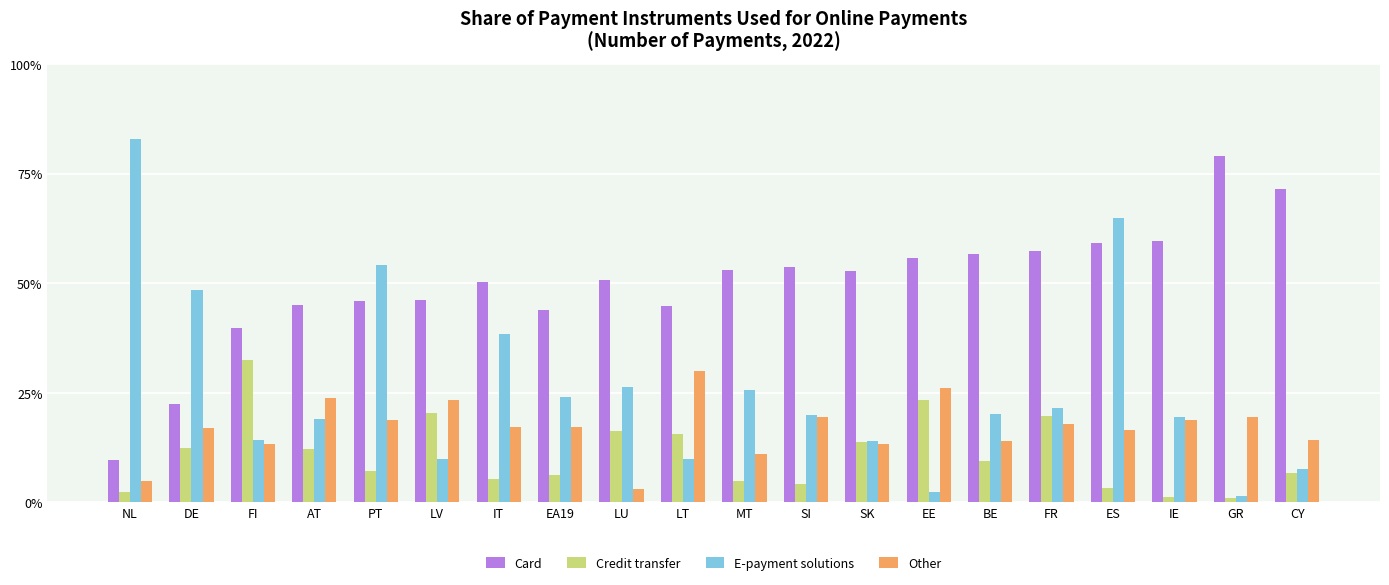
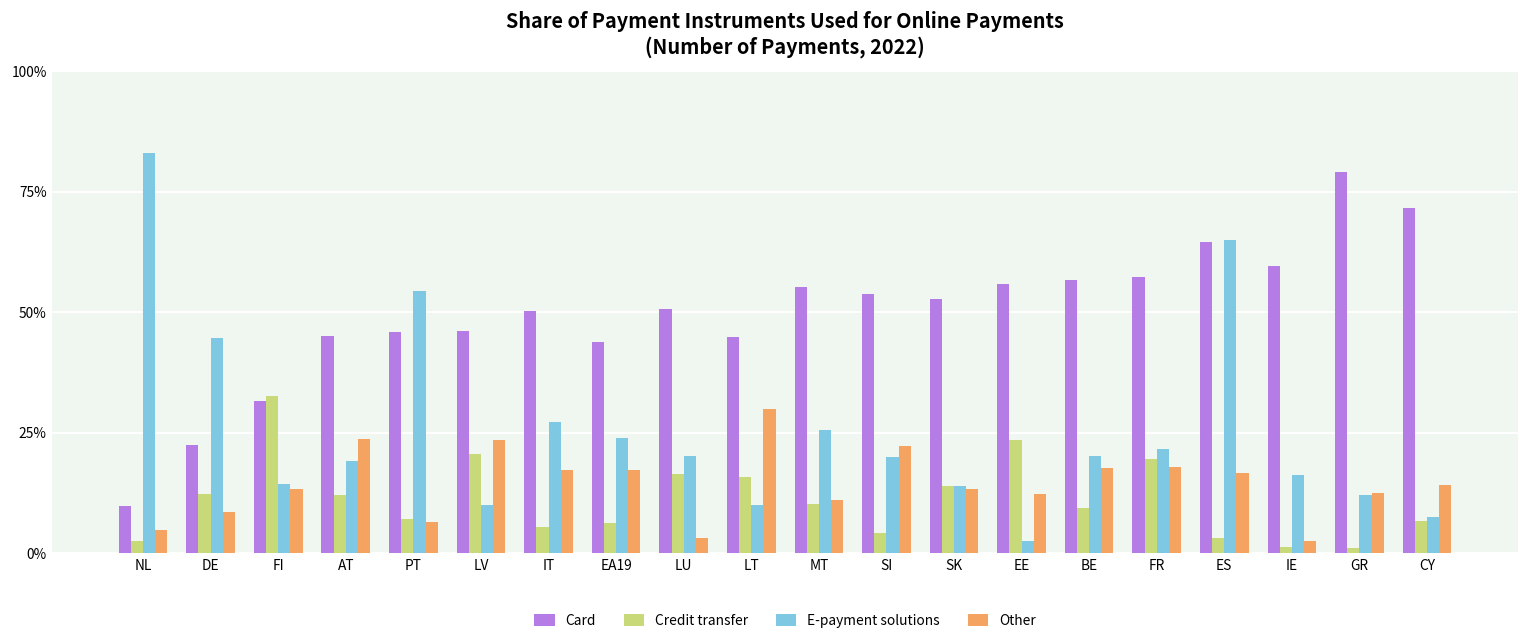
E-payment solutions, DE: 48% -> 45%
Other, DE: 17% -> 9%
Card, FI: 40% -> 32%
Other, PT: 19% -> 6%
E-payment solutions, IT: 38% -> 27%
E-payment solutions, LU: 26% -> 20%
Card, MT: 53% -> 55%
Credit transfer, MT: 5% -> 10%
Other, SI: 20% -> 22%
Other, EE: 26% -> 12%
Other, BE: 14% -> 18%
Card, ES: 59% -> 65%
E-payment solutions, IE: 19% -> 16%
Other, IE: 19% -> 3%
E-payment solutions, GR: 1% -> 12%
Other, GR: 20% -> 12%
